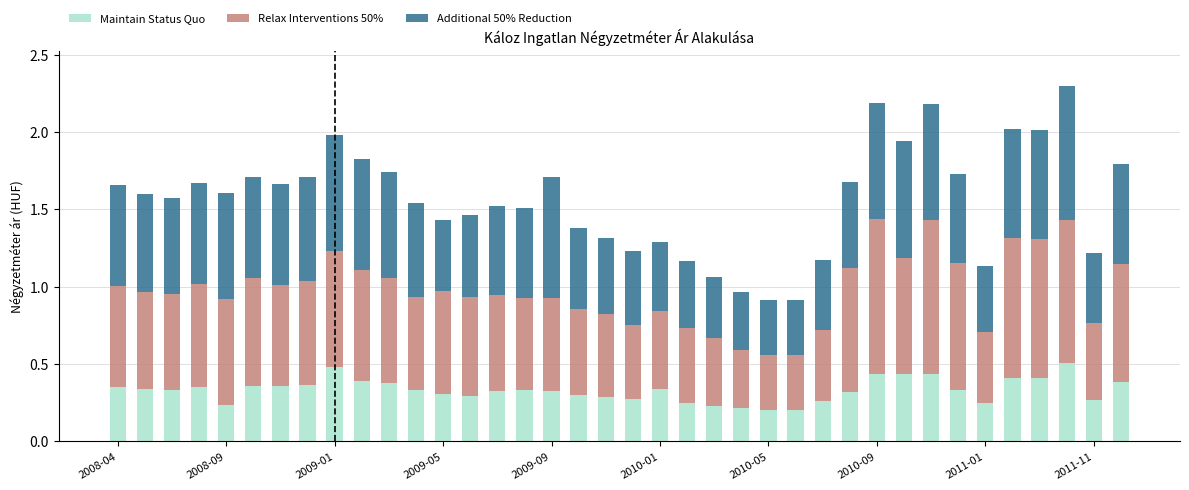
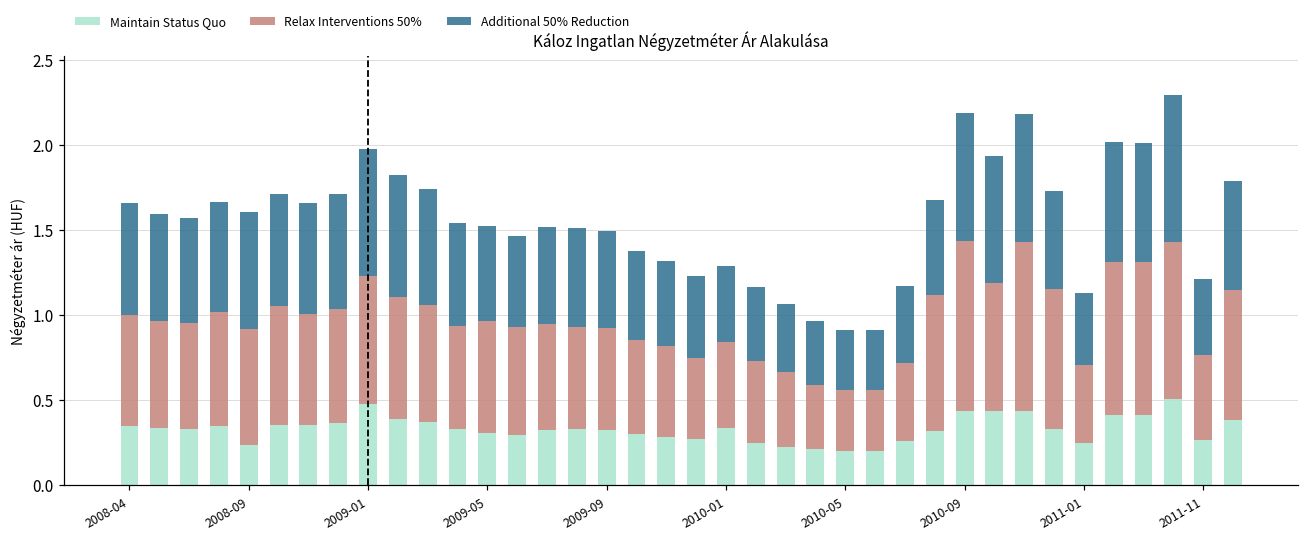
Additional 50% Reduction, 2009-05: 0.46 -> 0.56
Additional 50% Reduction, 2009-09: 0.78 -> 0.57
